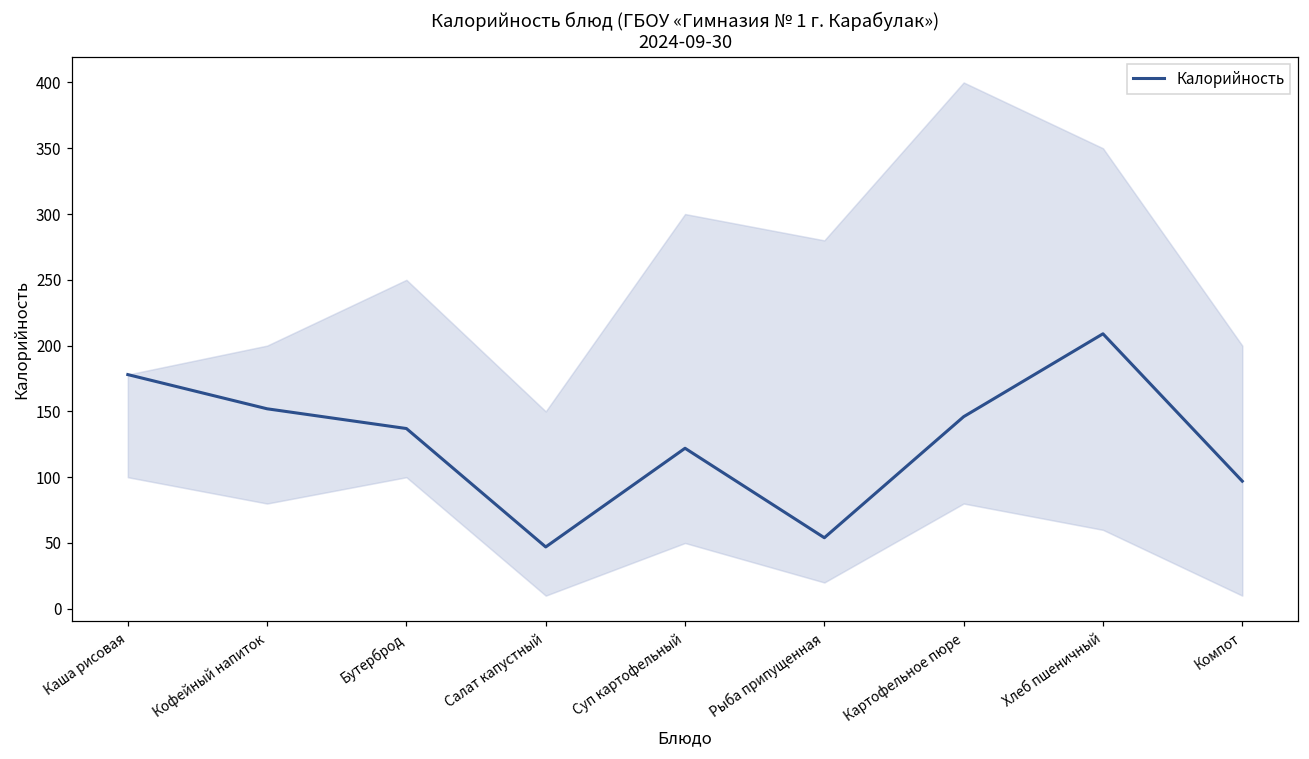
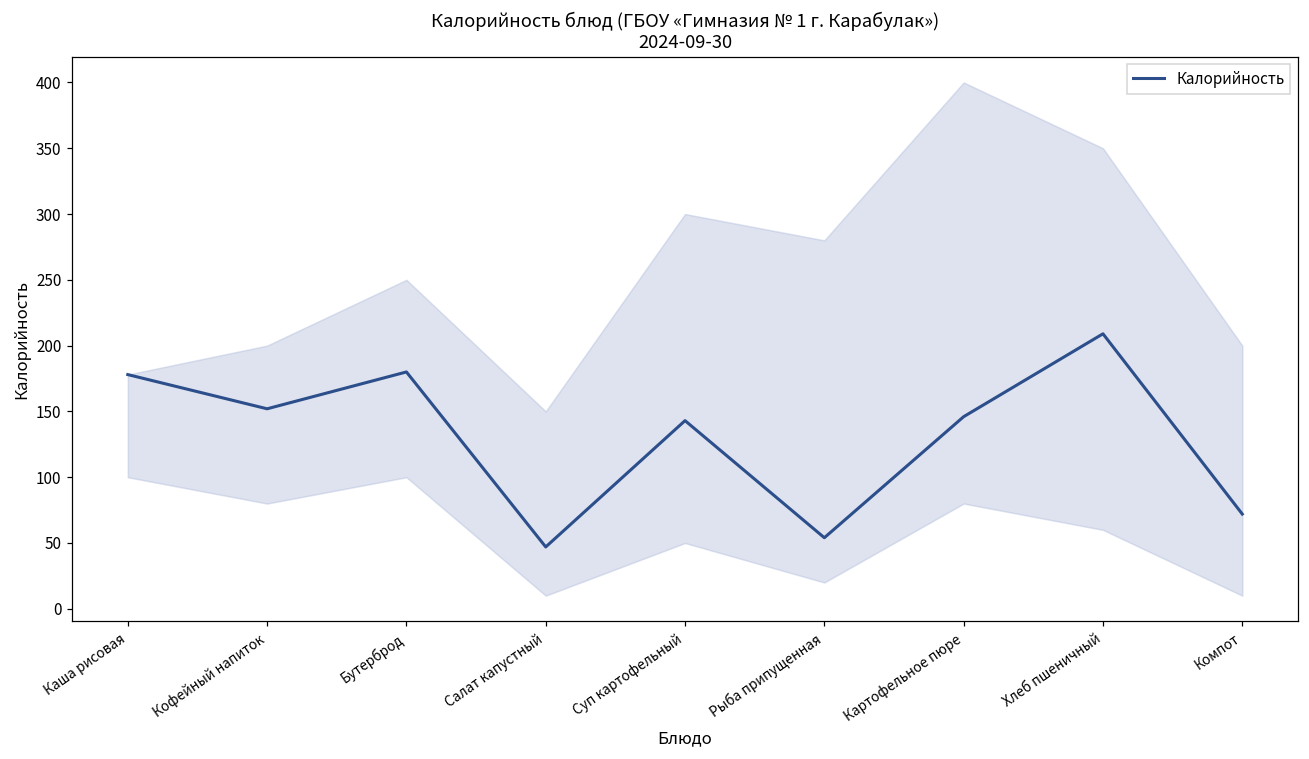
Калорийность, Бутерброд: 137 -> 180
Калорийность, Суп картофельный: 122 -> 143
Калорийность, Компот: 97 -> 72
